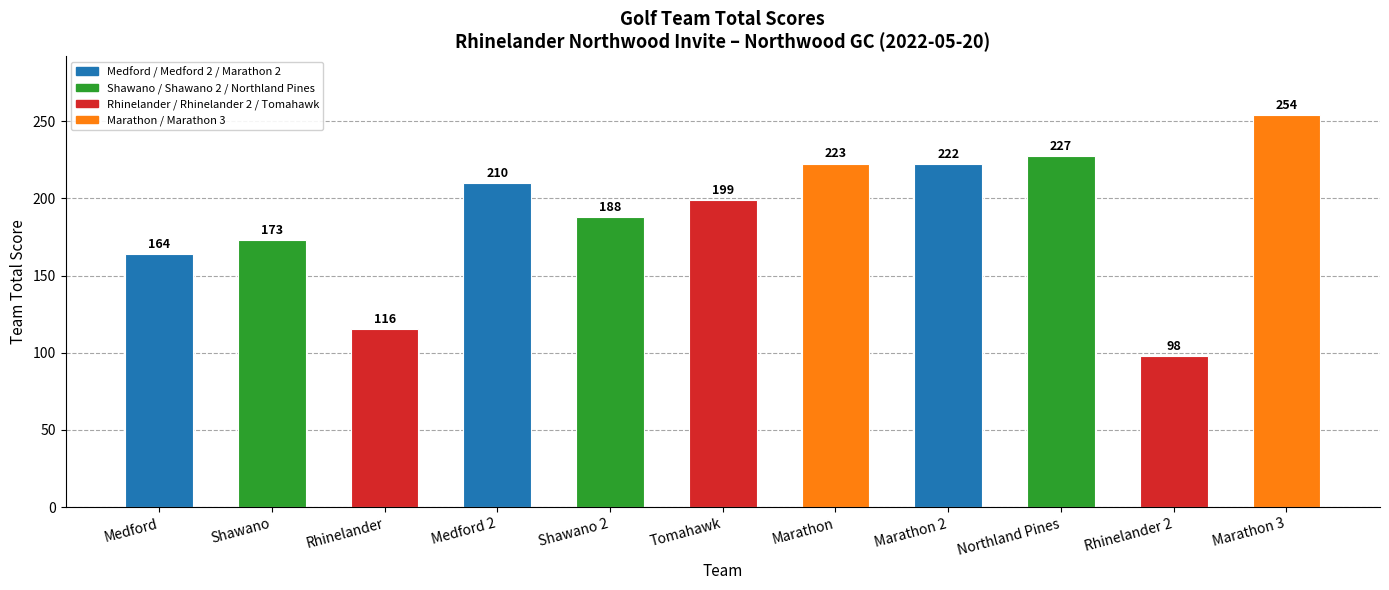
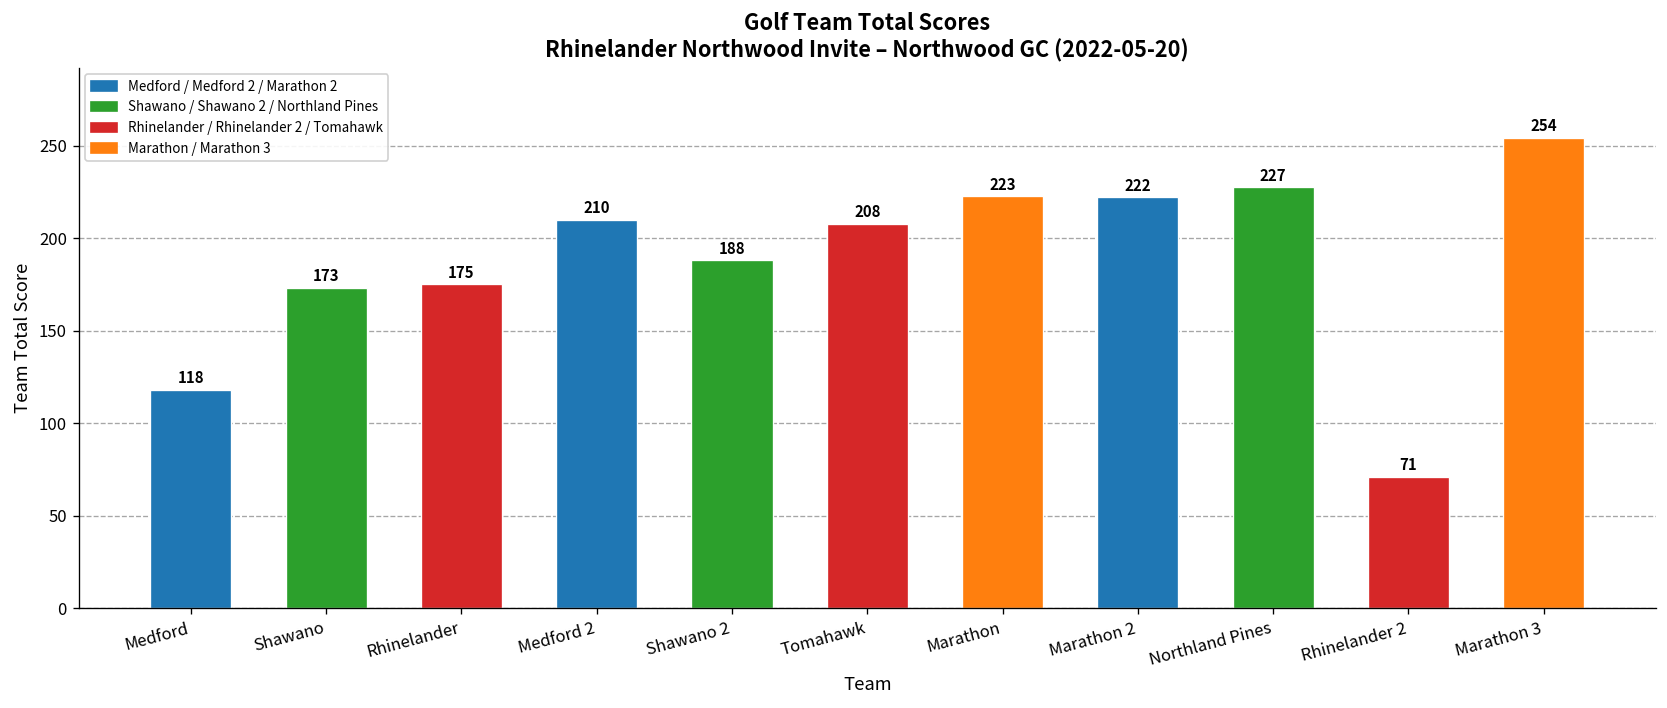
Medford: 164 -> 118
Rhinelander: 116 -> 175
Tomahawk: 199 -> 208
Rhinelander 2: 98 -> 71
